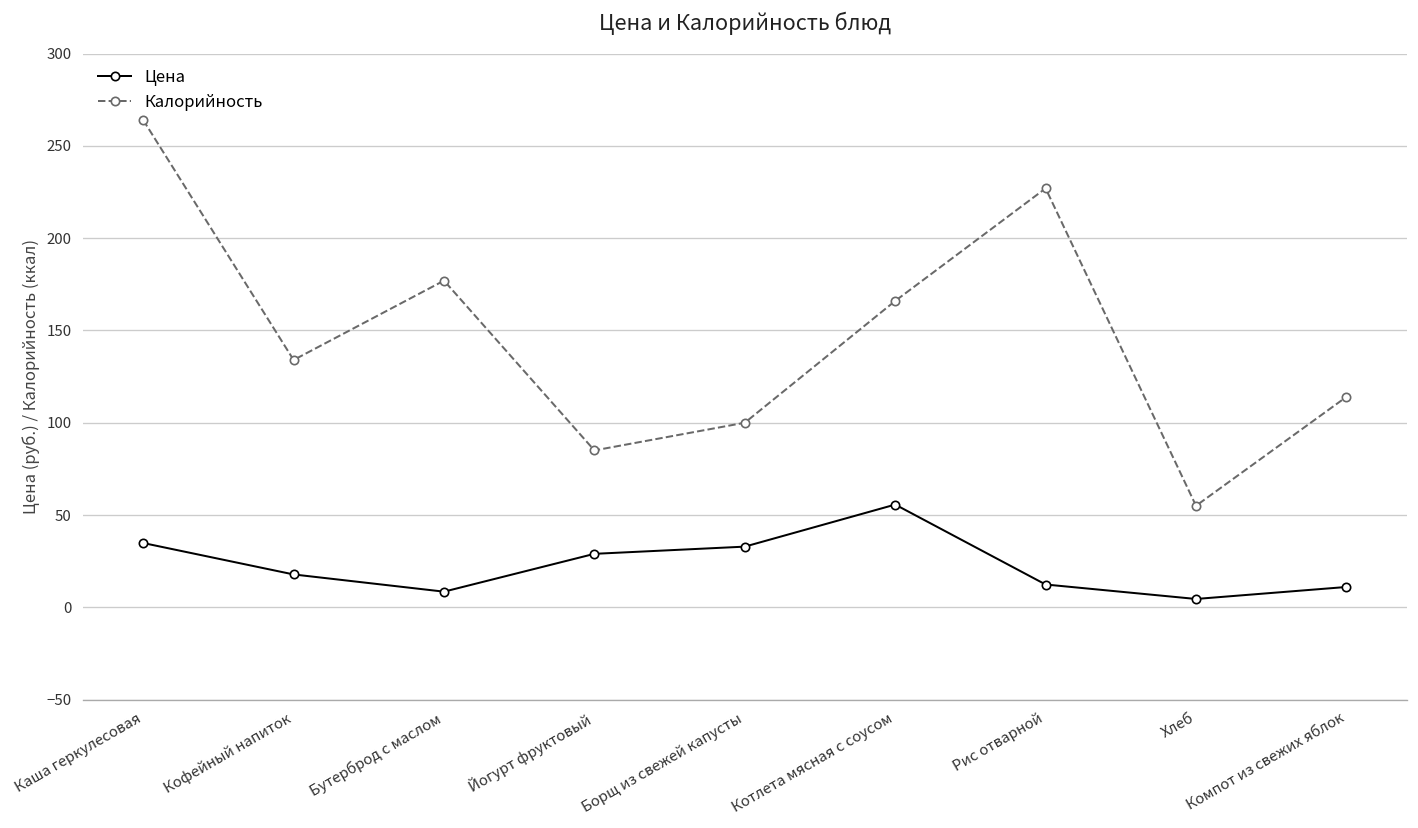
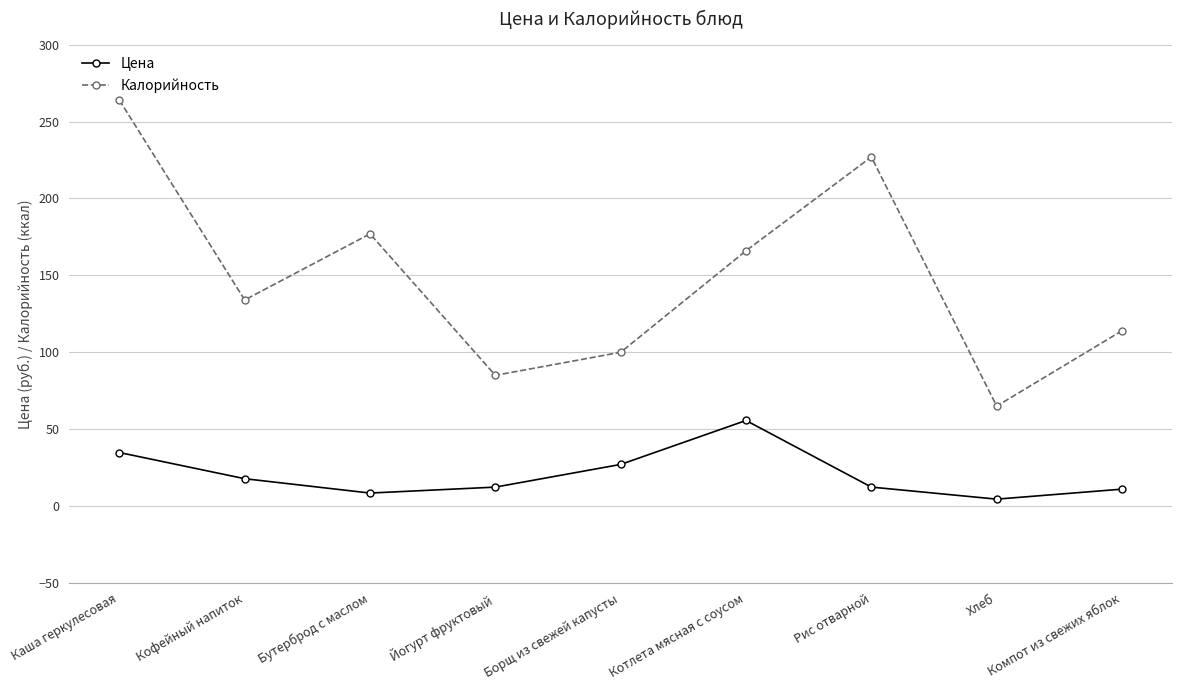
Цена, Йогурт фруктовый: 29 -> 12
Цена, Борщ из свежей капусты: 33 -> 27
Калорийность, Хлеб: 55 -> 65
